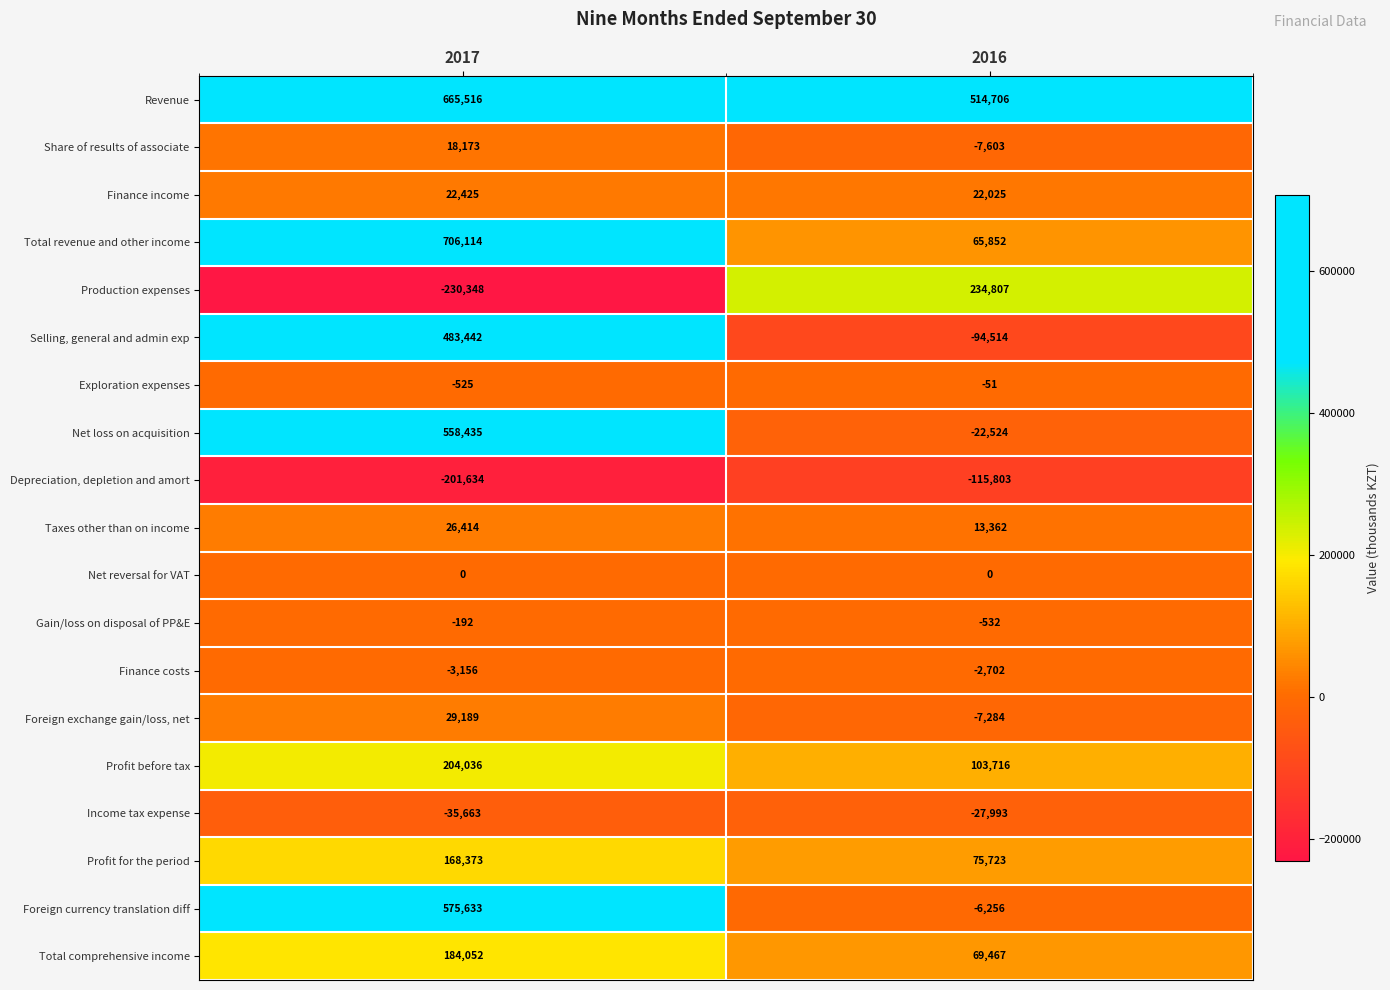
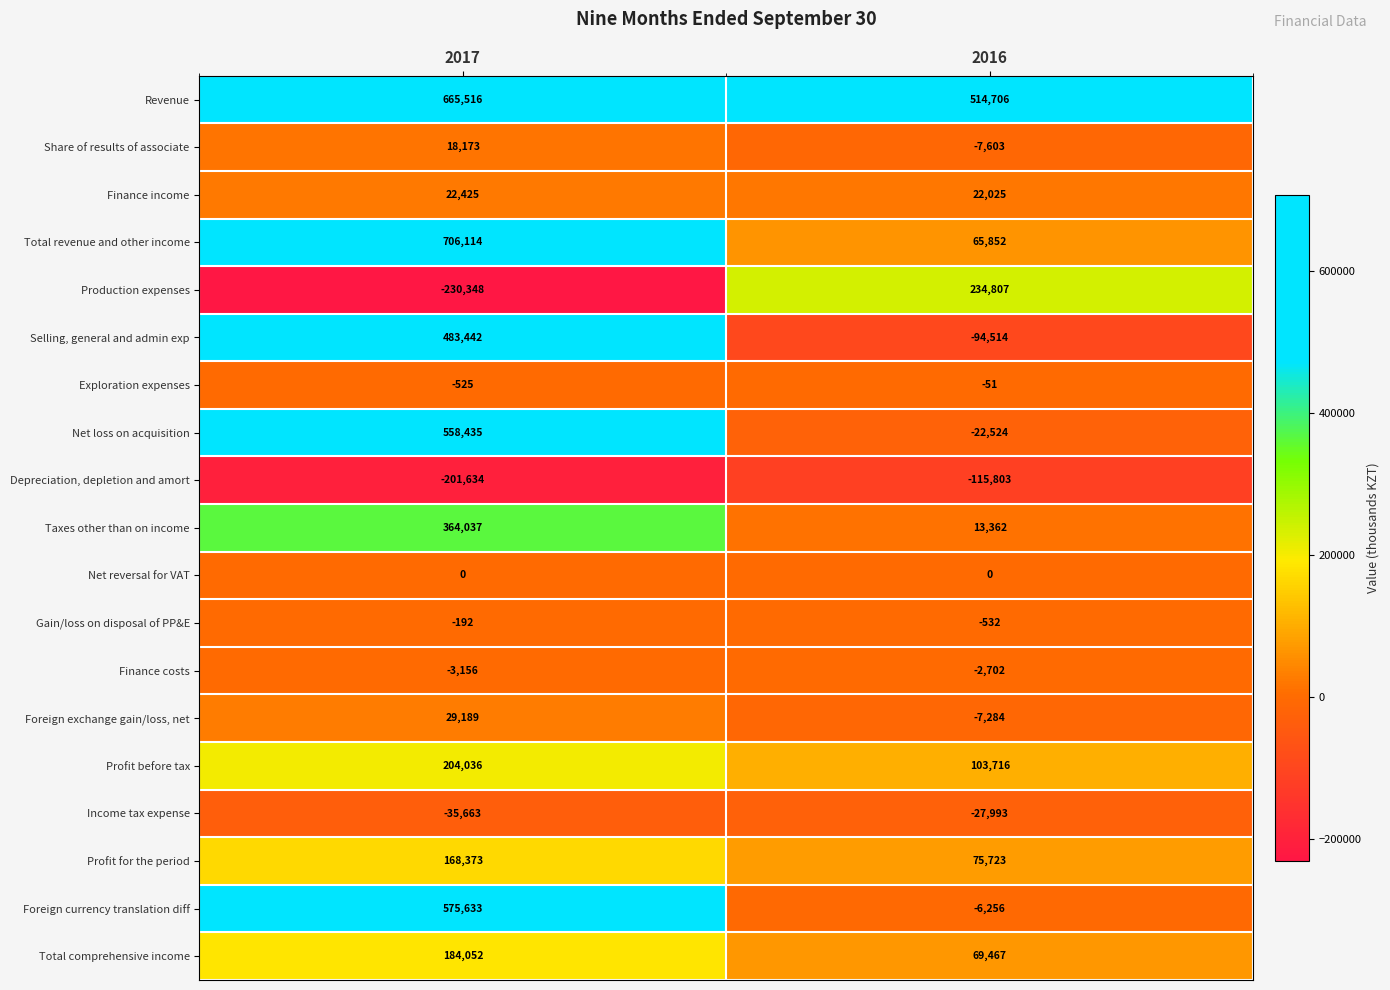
Taxes other than on income, 2017: 26,414 -> 364,037
